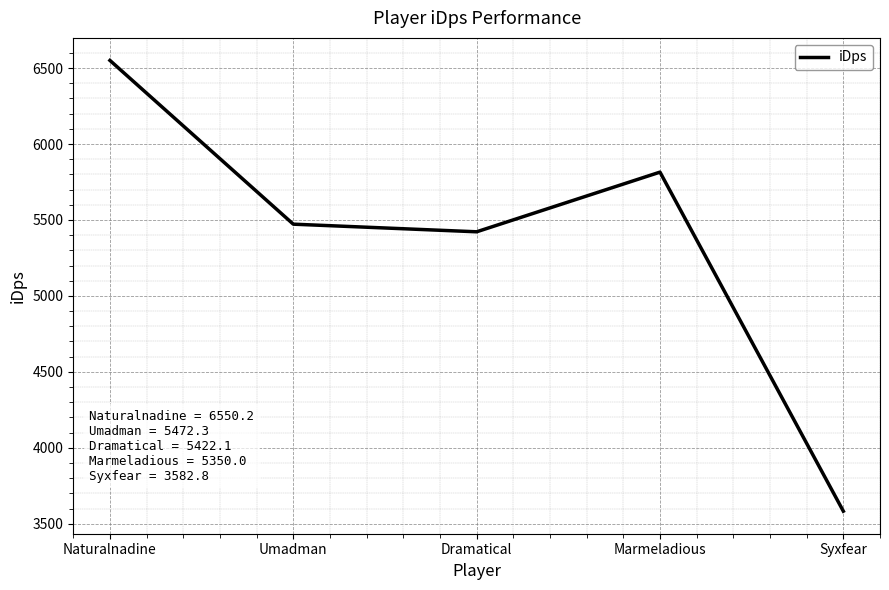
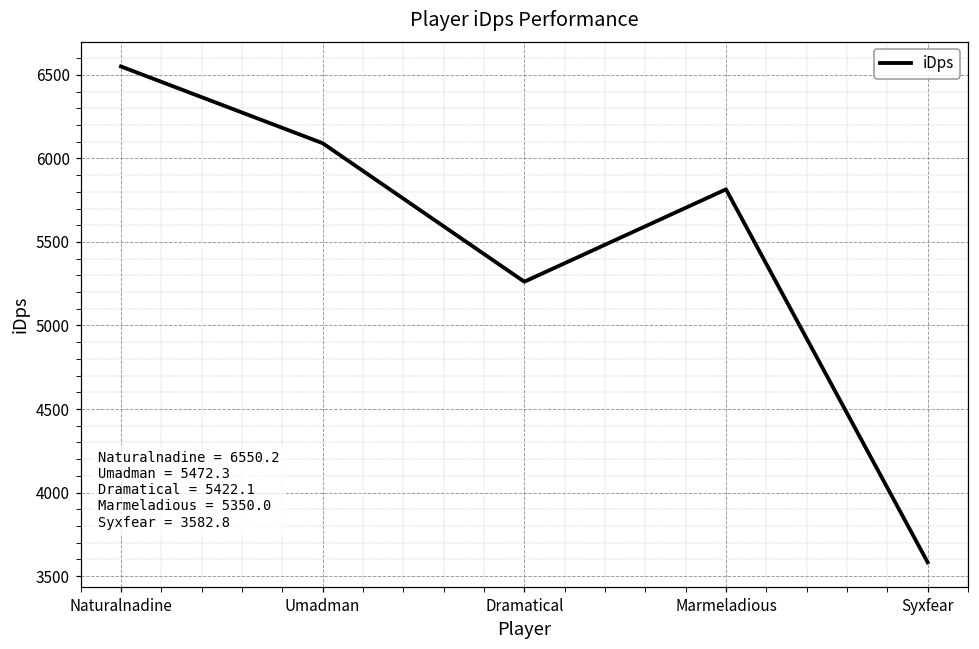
Umadman: 5470 -> 6090
Dramatical: 5420 -> 5260
